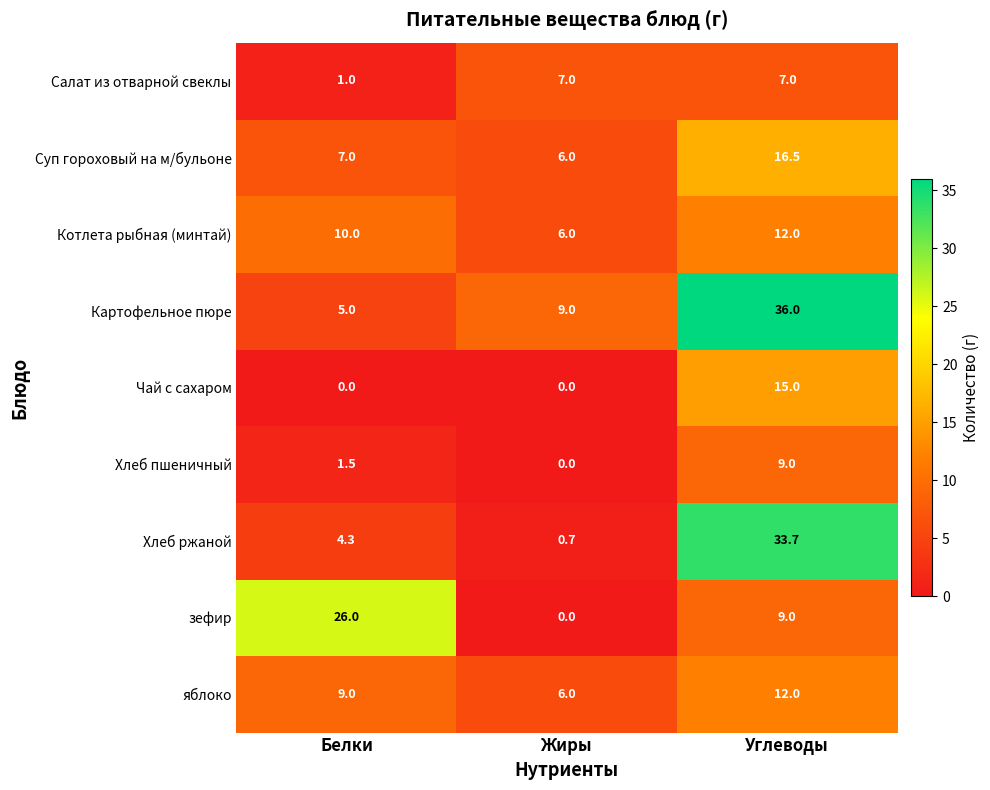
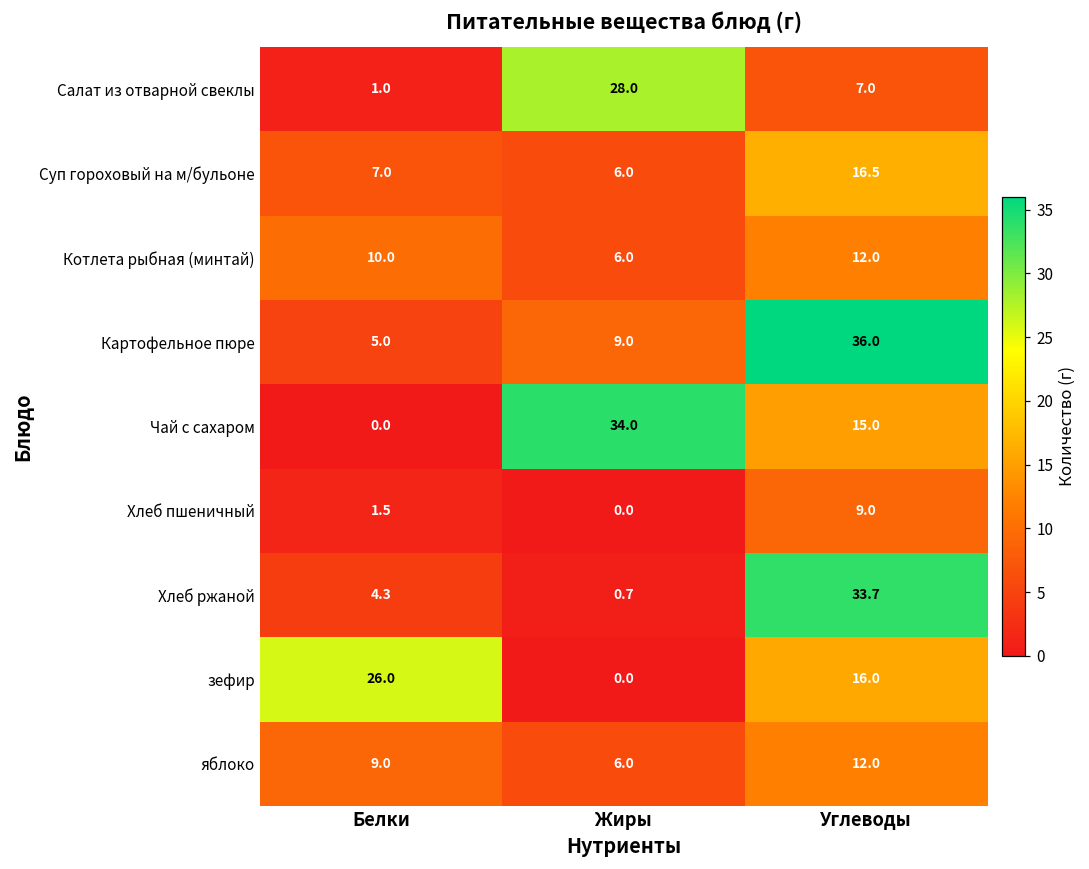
Салат из отварной свеклы, Жиры: 7.0 -> 28.0
Чай с сахаром, Жиры: 0.0 -> 34.0
зефир, Углеводы: 9.0 -> 16.0
